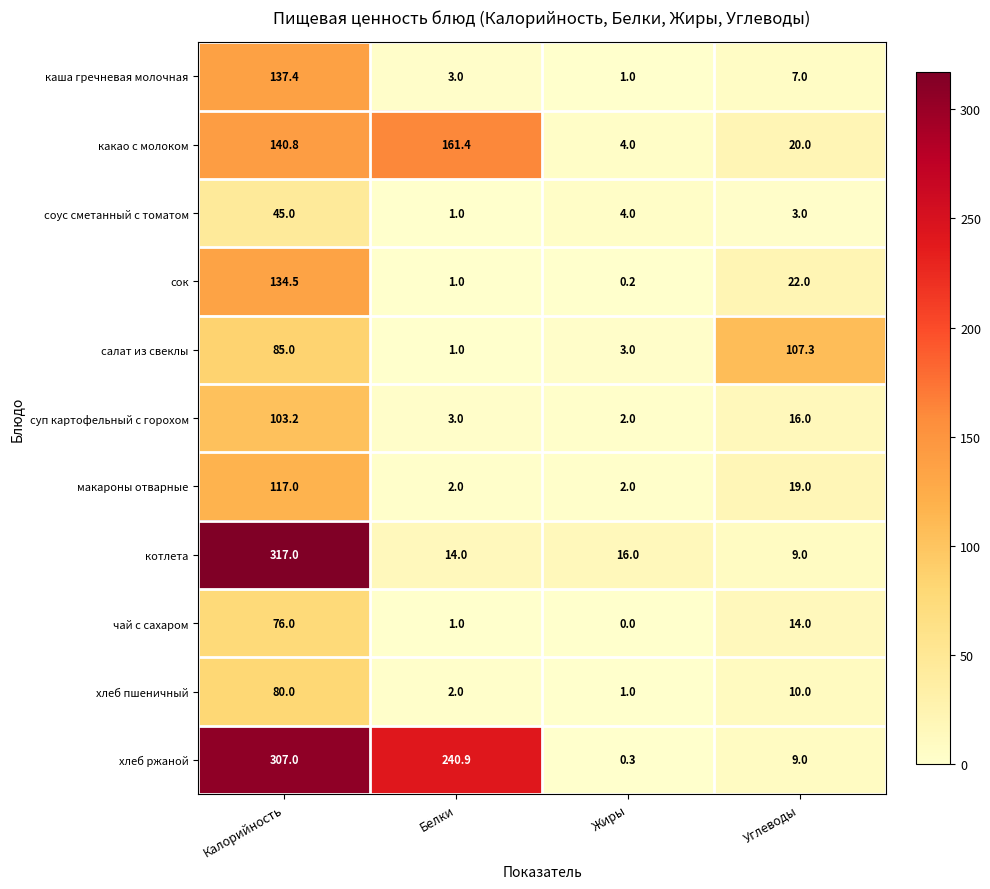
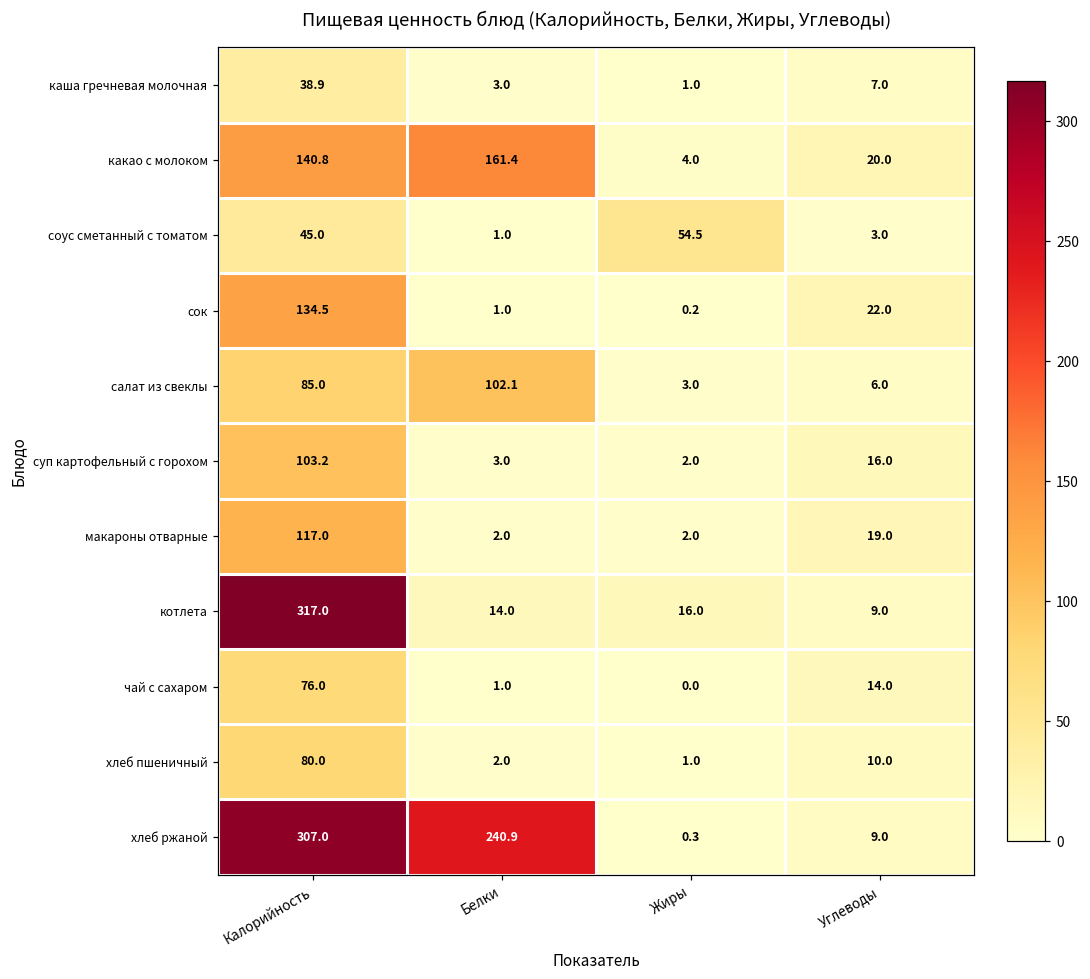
каша гречневая молочная, Калорийность: 137.4 -> 38.9
соус сметанный с томатом, Жиры: 4.0 -> 54.5
салат из свеклы, Белки: 1.0 -> 102.1
салат из свеклы, Углеводы: 107.3 -> 6.0
